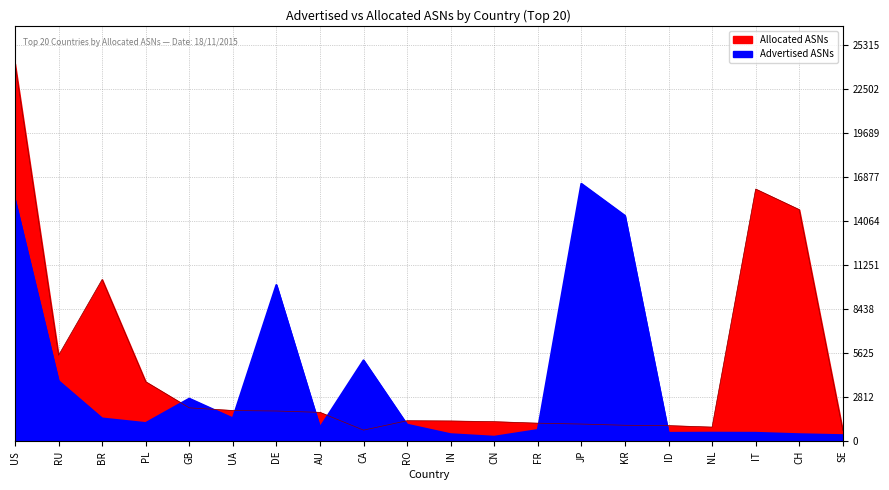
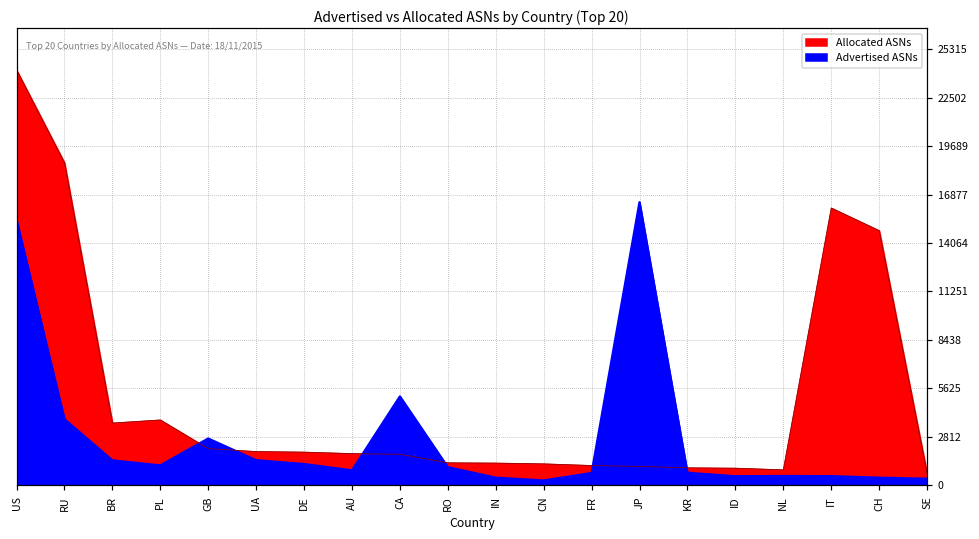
Allocated ASNs, RU: 5500 -> 18700
Allocated ASNs, BR: 10300 -> 3600
Advertised ASNs, DE: 10000 -> 1200
Allocated ASNs, CA: 700 -> 1800
Advertised ASNs, KR: 14400 -> 700
